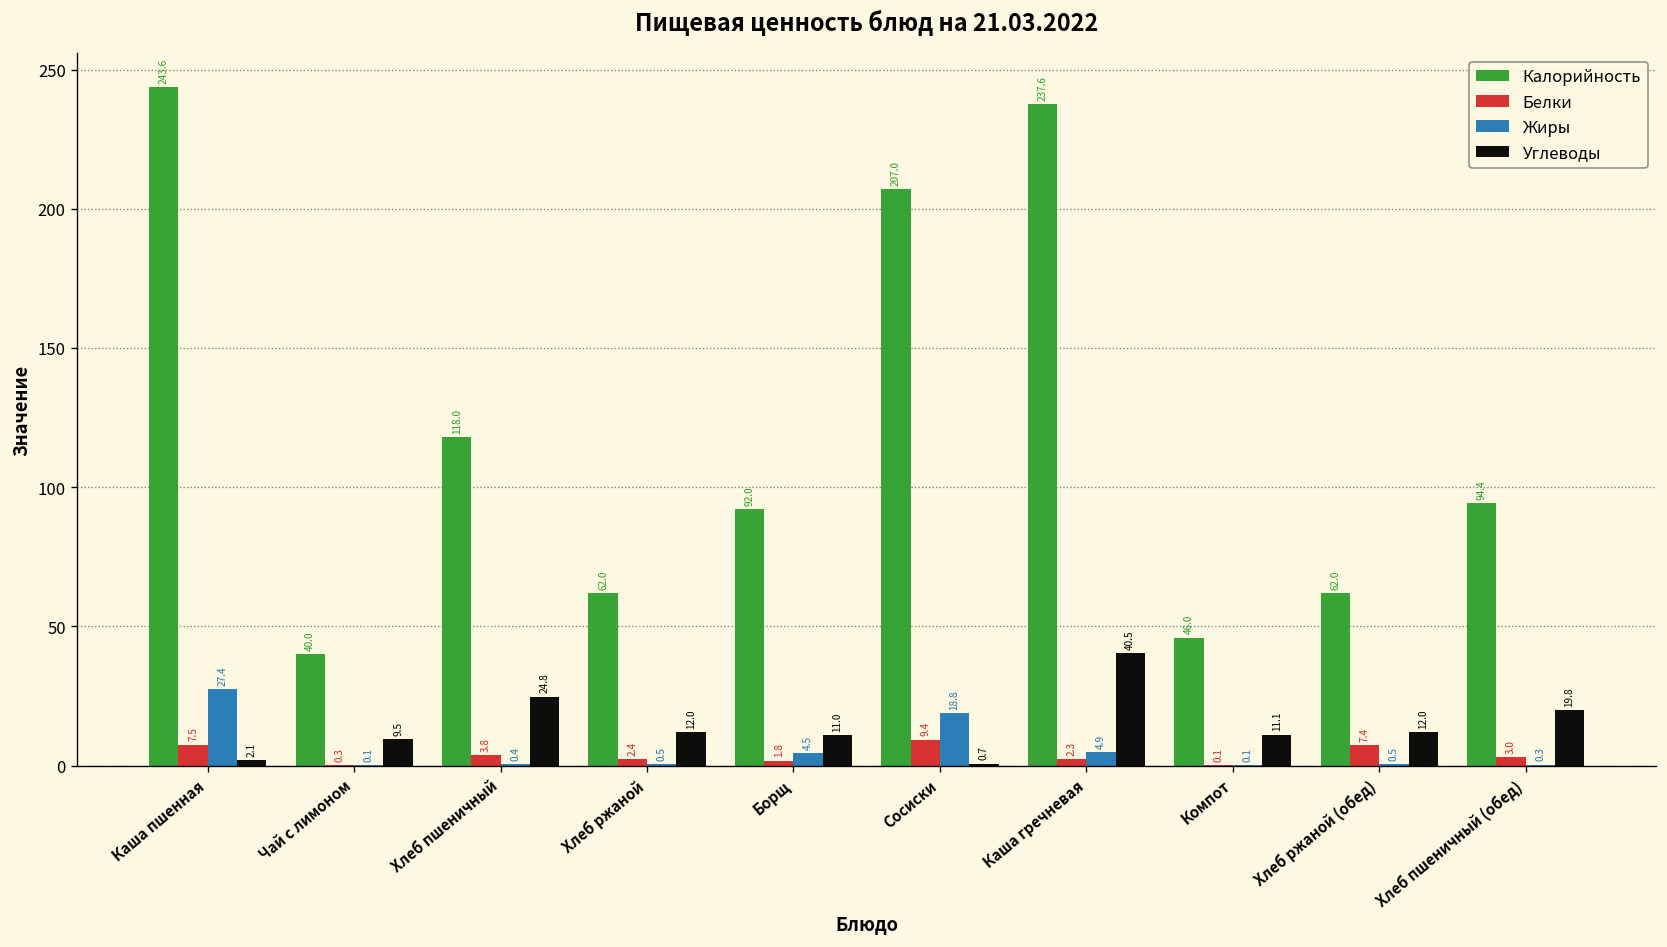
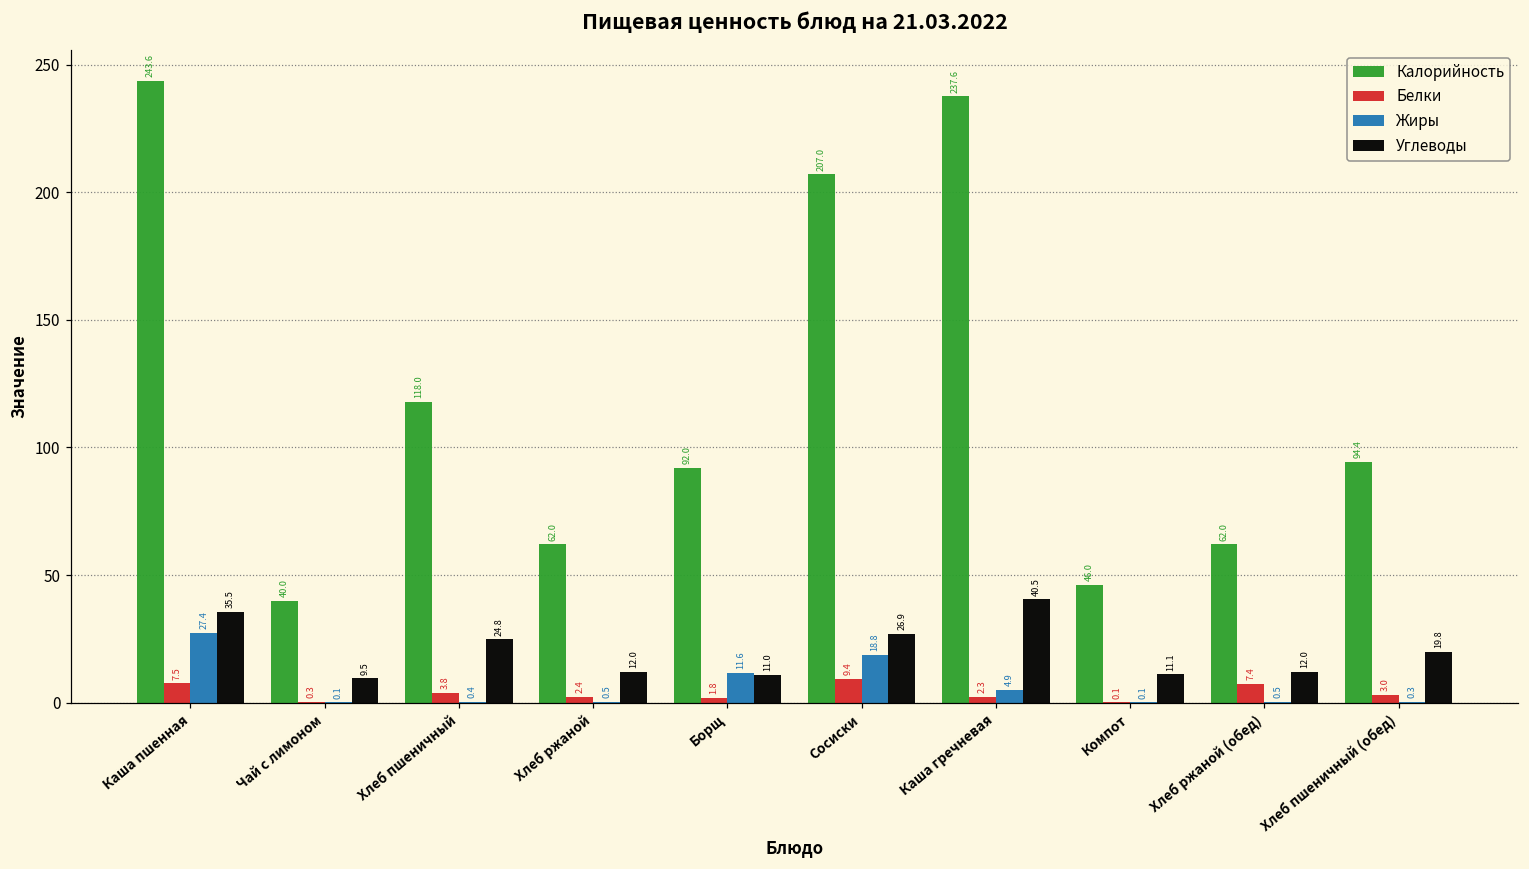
Углеводы, Каша пшенная: 2.1 -> 35.5
Жиры, Борщ: 4.5 -> 11.6
Углеводы, Сосиски: 0.7 -> 26.9
